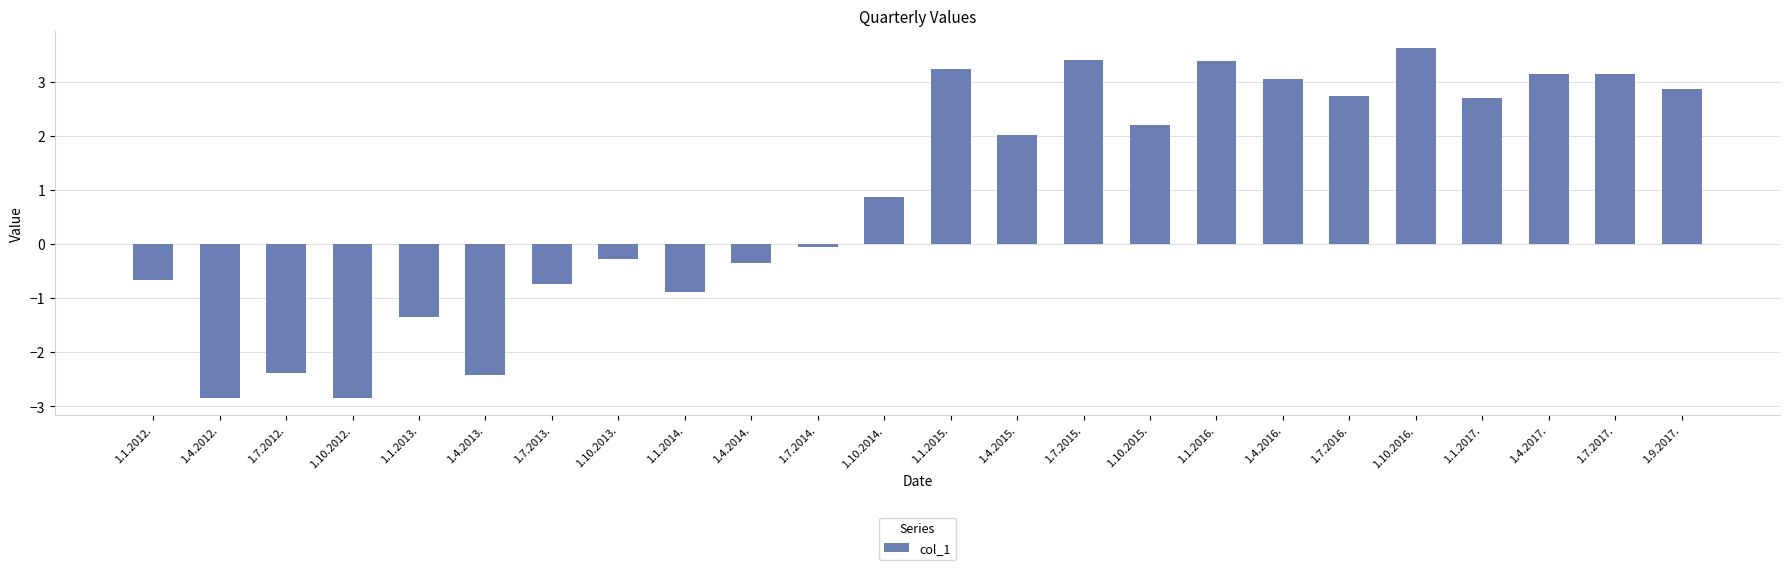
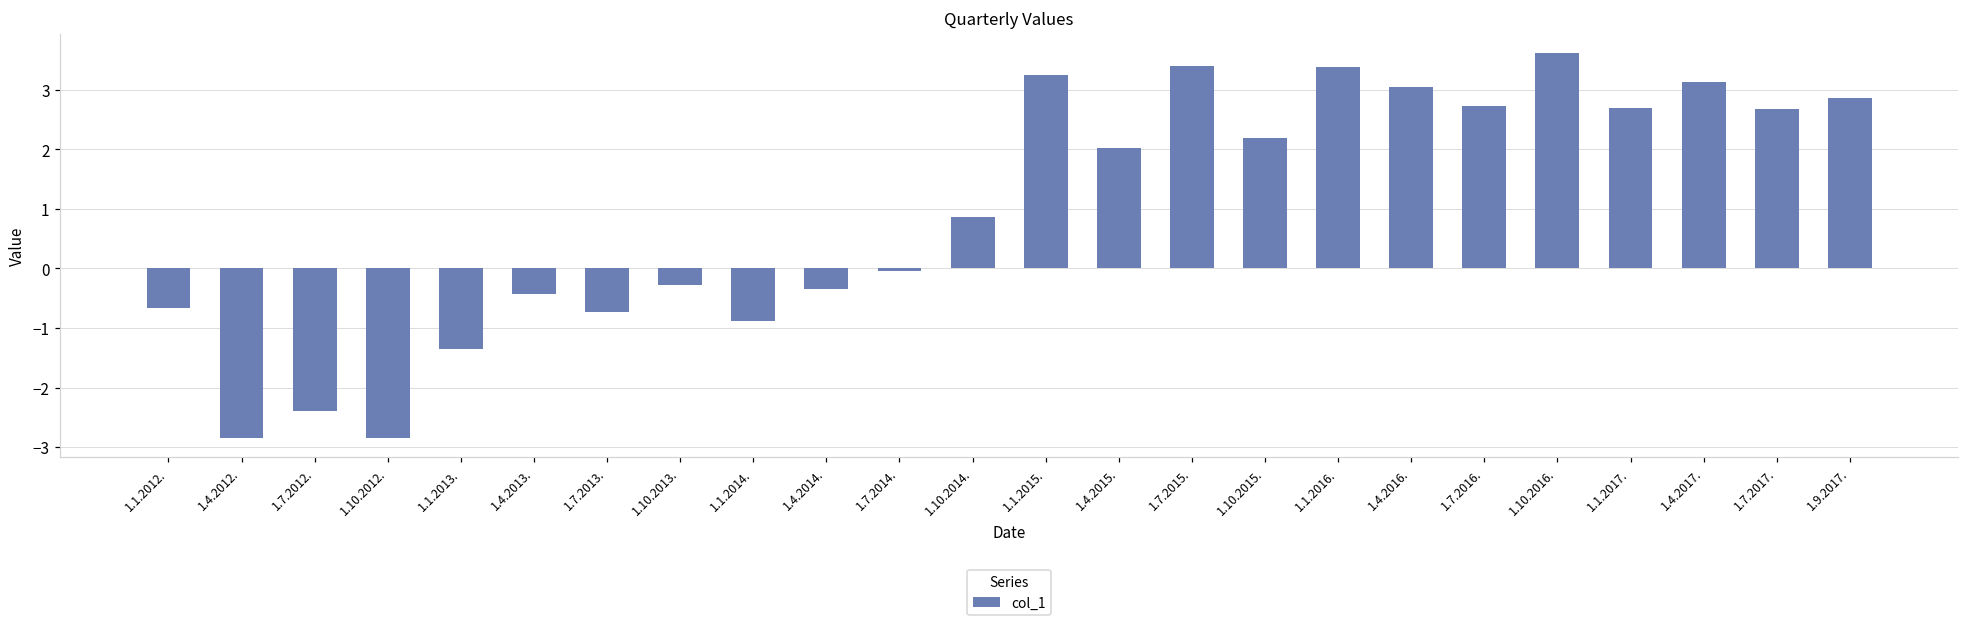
1.4.2013.: -2.4 -> -0.4
1.7.2017.: 3.1 -> 2.7
